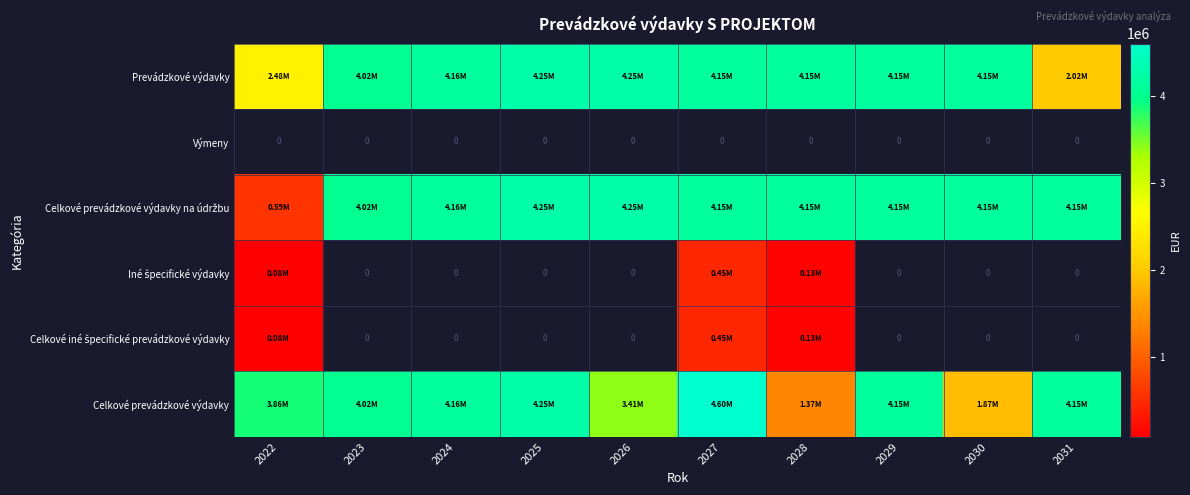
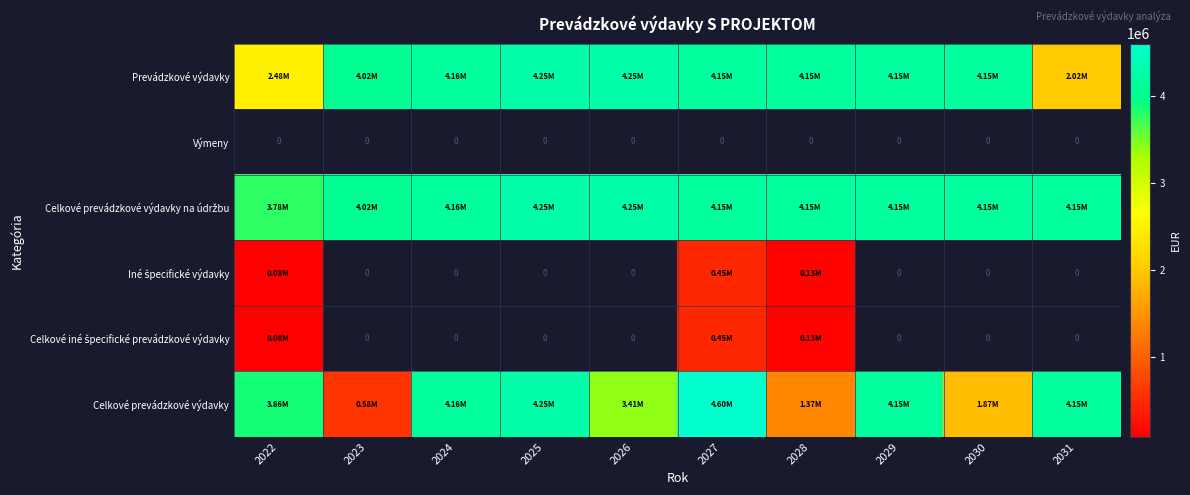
Celkové prevádzkové výdavky na údržbu, 2022: 0.59M -> 3.78M
Celkové prevádzkové výdavky, 2023: 4.02M -> 0.58M
